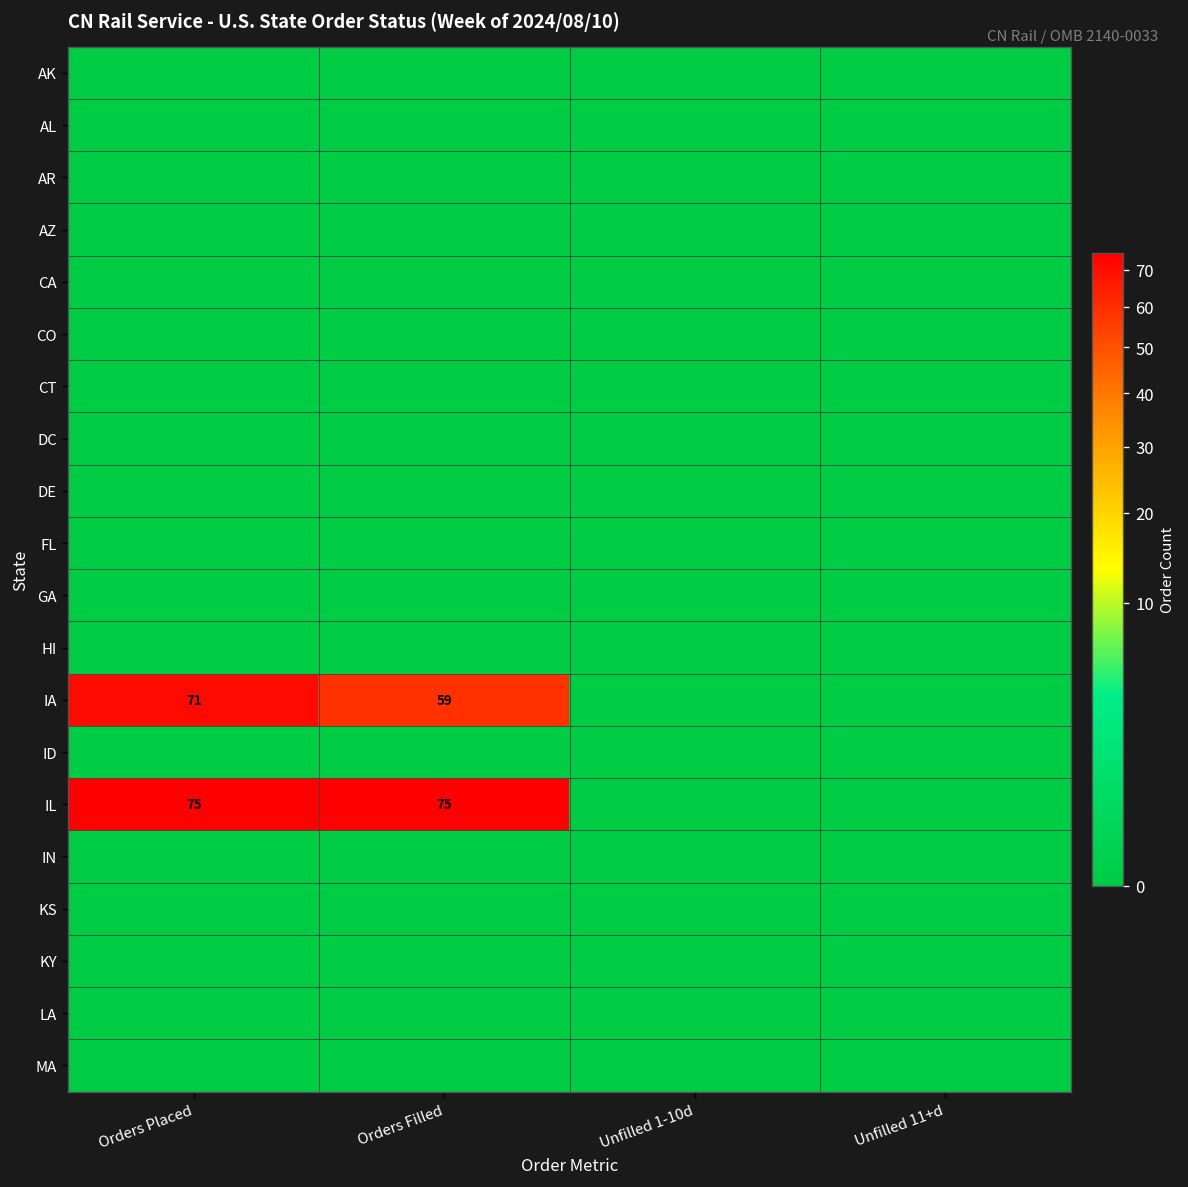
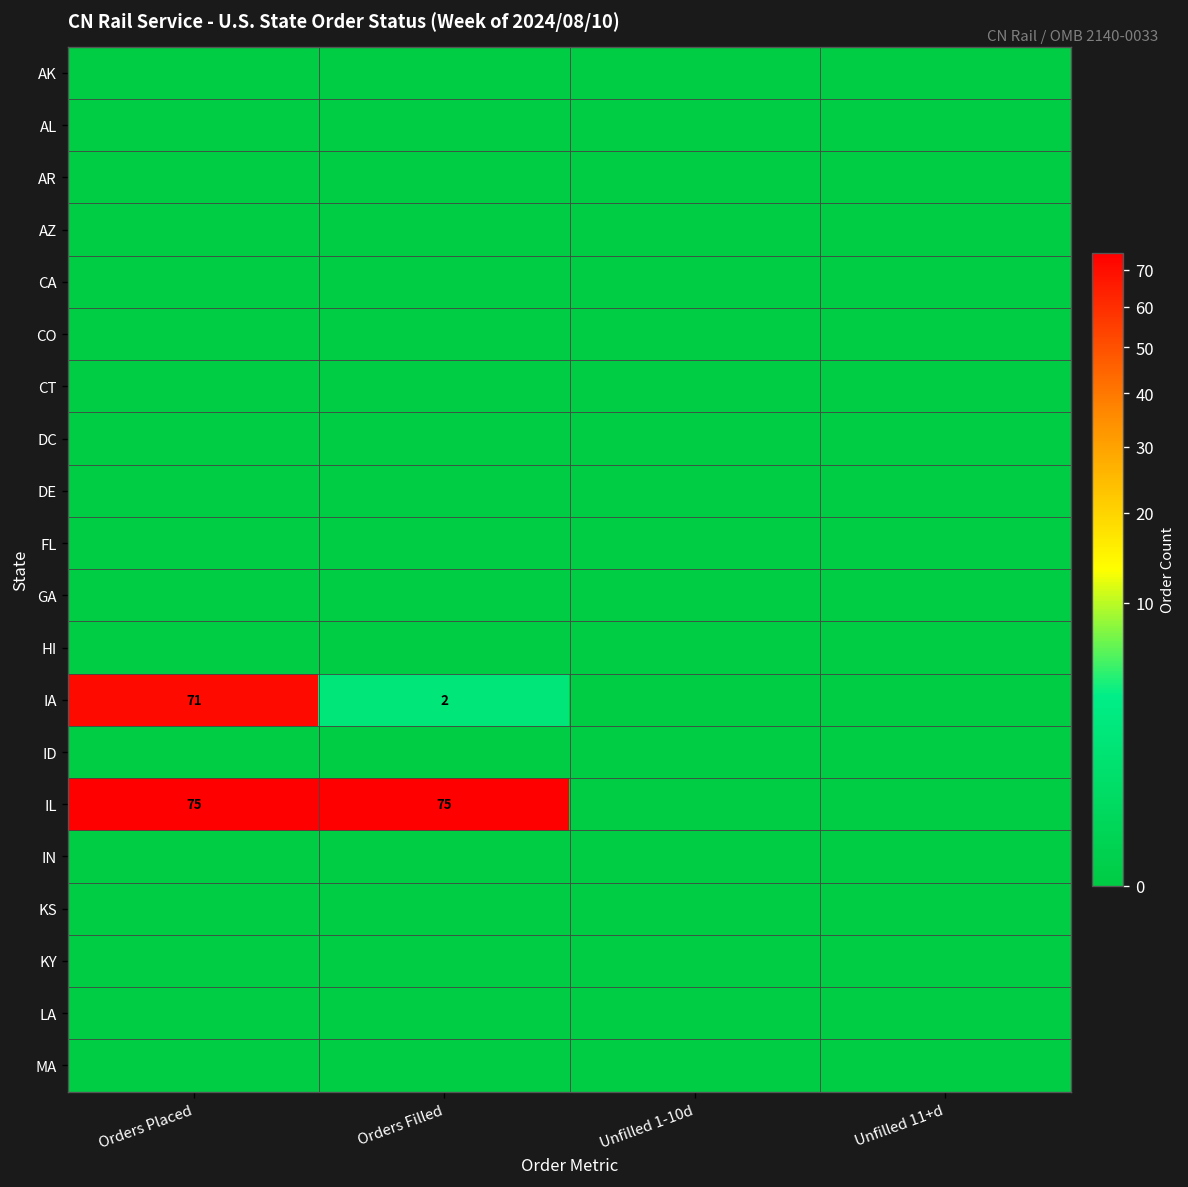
IA, Orders Filled: 59 -> 2
